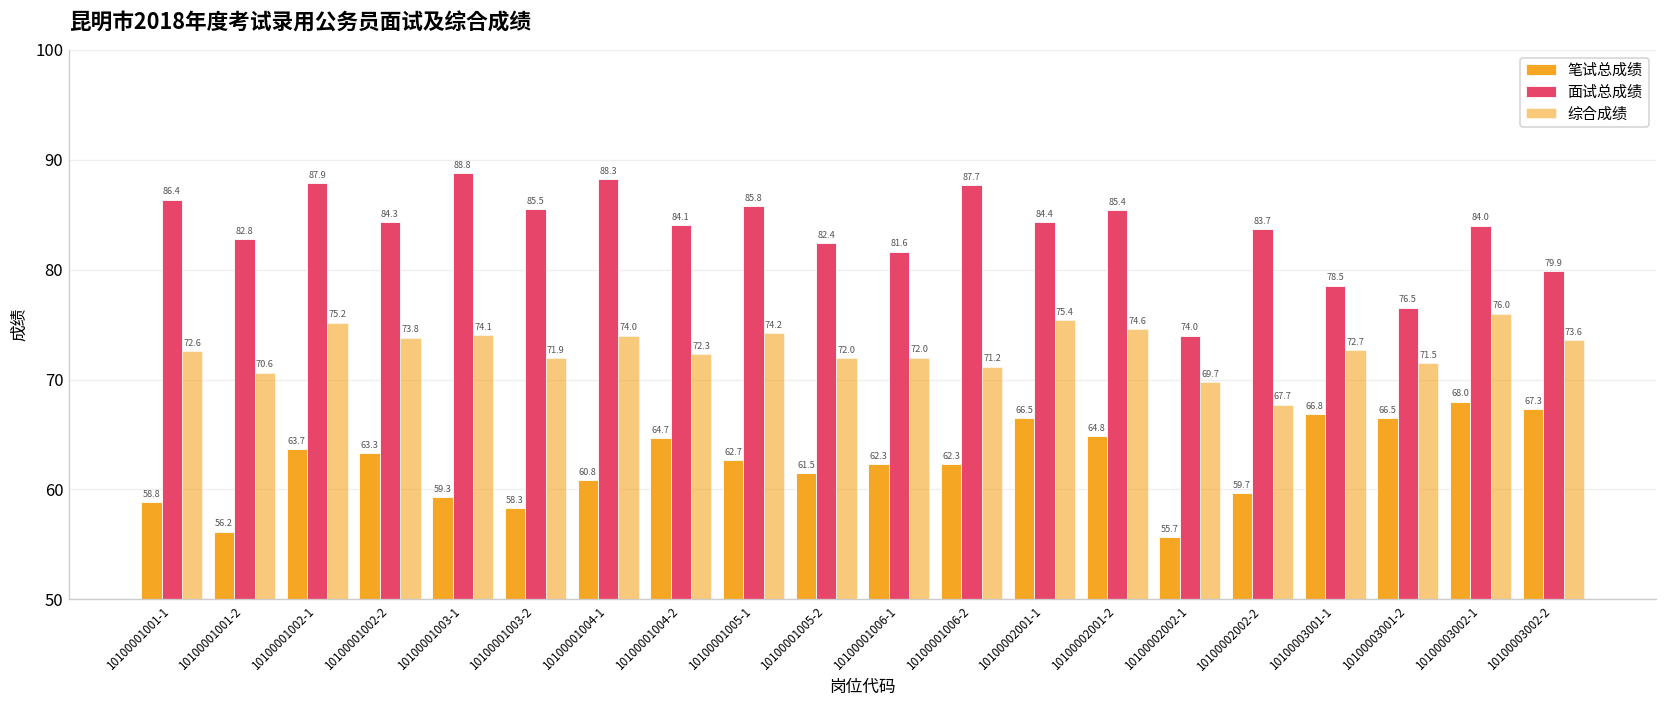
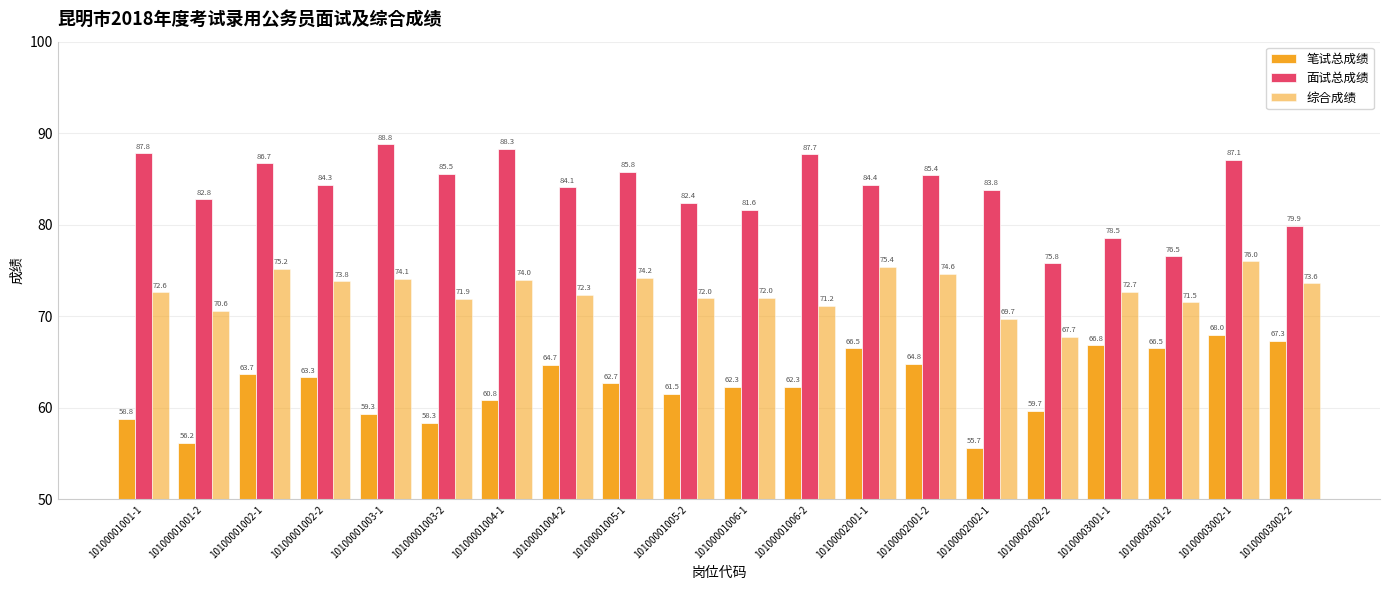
面试总成绩, 10100001001-1: 86.4 -> 87.8
面试总成绩, 10100001002-1: 87.9 -> 86.7
面试总成绩, 10100002002-1: 74.0 -> 83.8
面试总成绩, 10100002002-2: 83.7 -> 75.8
面试总成绩, 10100003002-1: 84.0 -> 87.1
